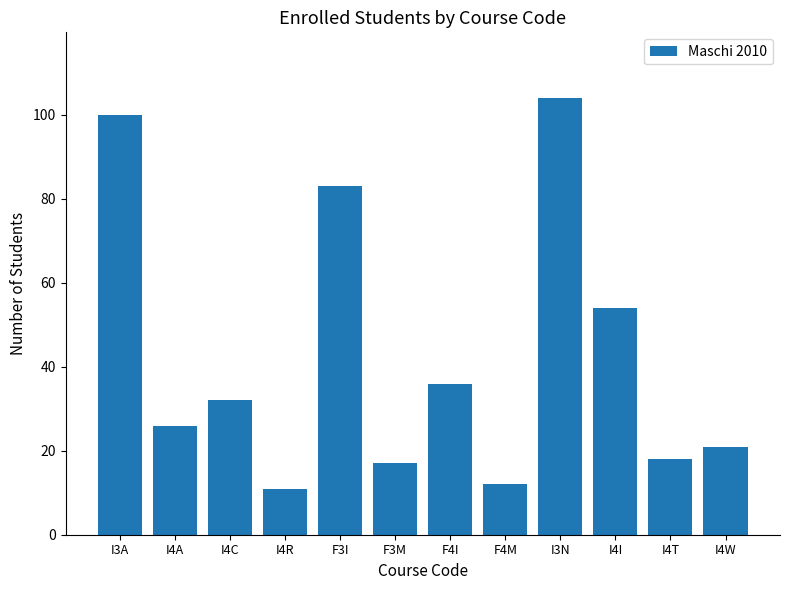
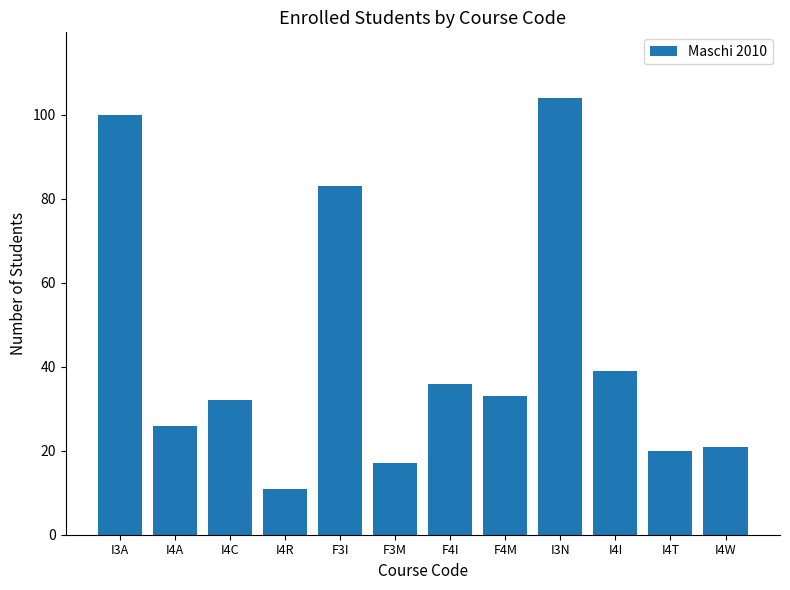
F4M: 12 -> 33
I4I: 54 -> 39
I4T: 18 -> 20
